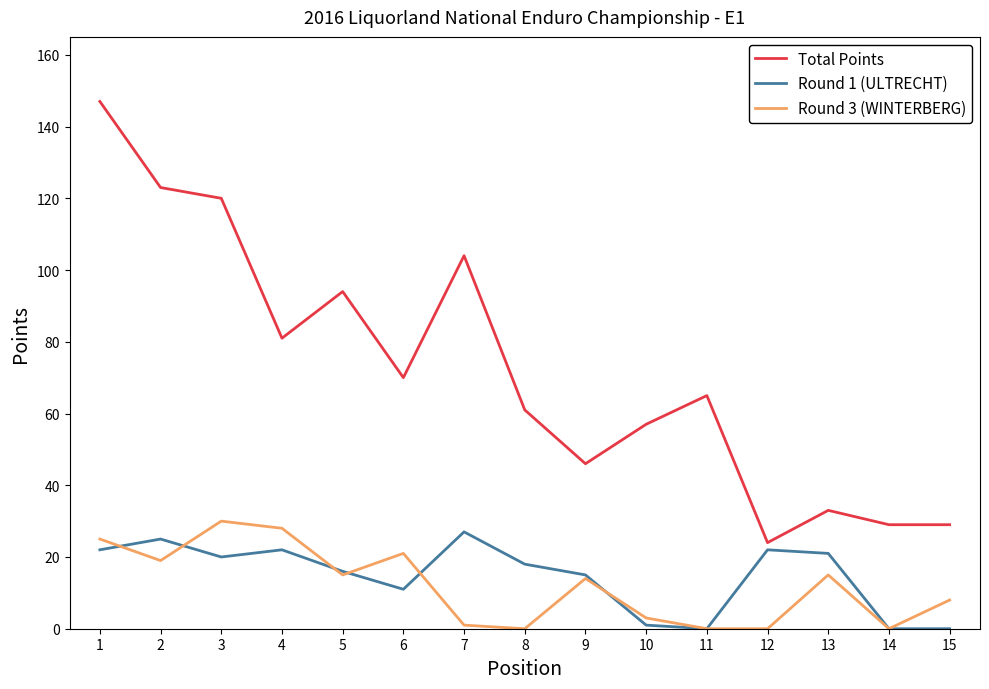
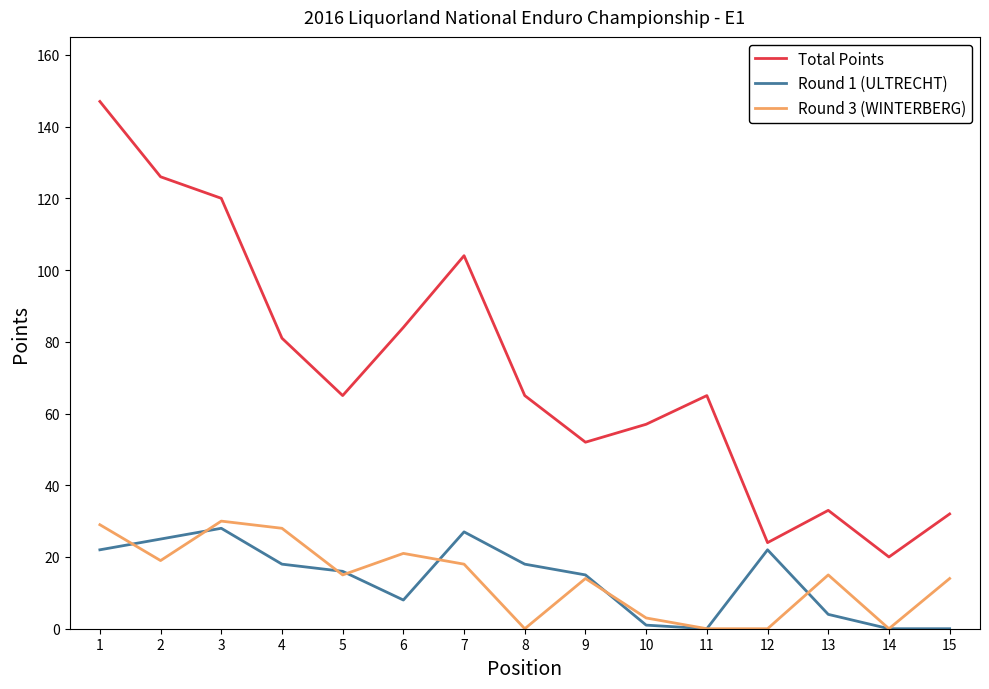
Round 3 (WINTERBERG), 1: 25 -> 29
Total Points, 2: 123 -> 126
Round 1 (ULTRECHT), 3: 20 -> 28
Round 1 (ULTRECHT), 4: 22 -> 18
Total Points, 5: 94 -> 65
Total Points, 6: 70 -> 84
Round 1 (ULTRECHT), 6: 11 -> 8
Round 3 (WINTERBERG), 7: 1 -> 18
Total Points, 8: 61 -> 65
Total Points, 9: 46 -> 52
Round 1 (ULTRECHT), 13: 21 -> 4
Total Points, 14: 29 -> 20
Total Points, 15: 29 -> 32
Round 3 (WINTERBERG), 15: 8 -> 14
